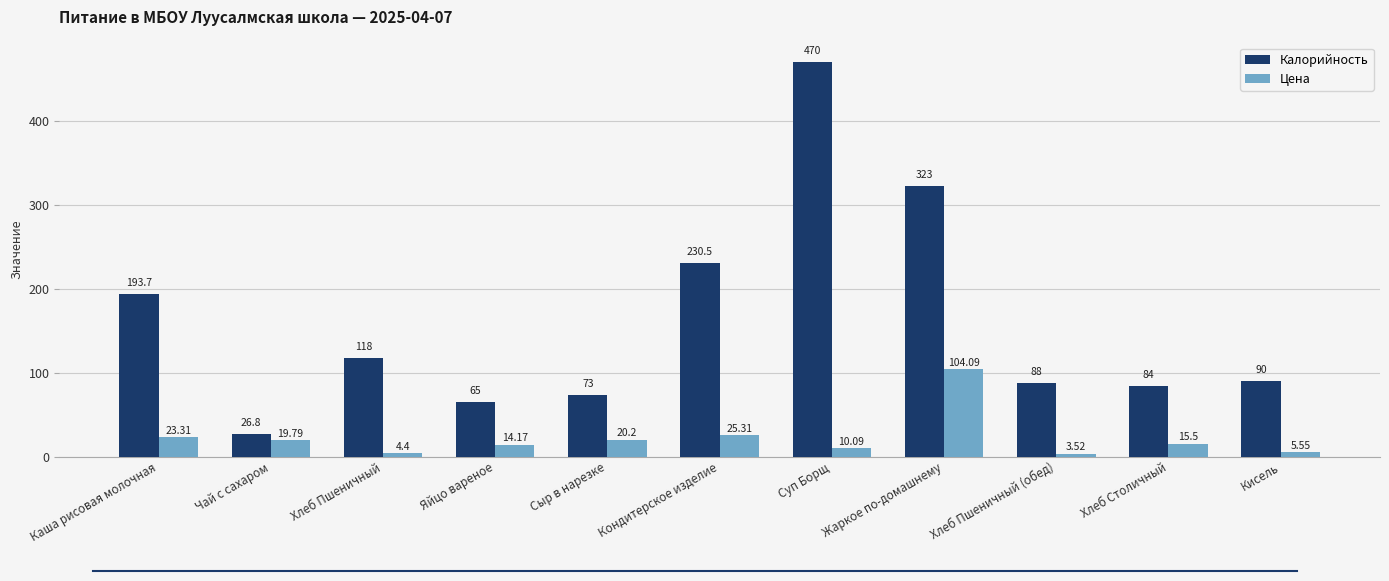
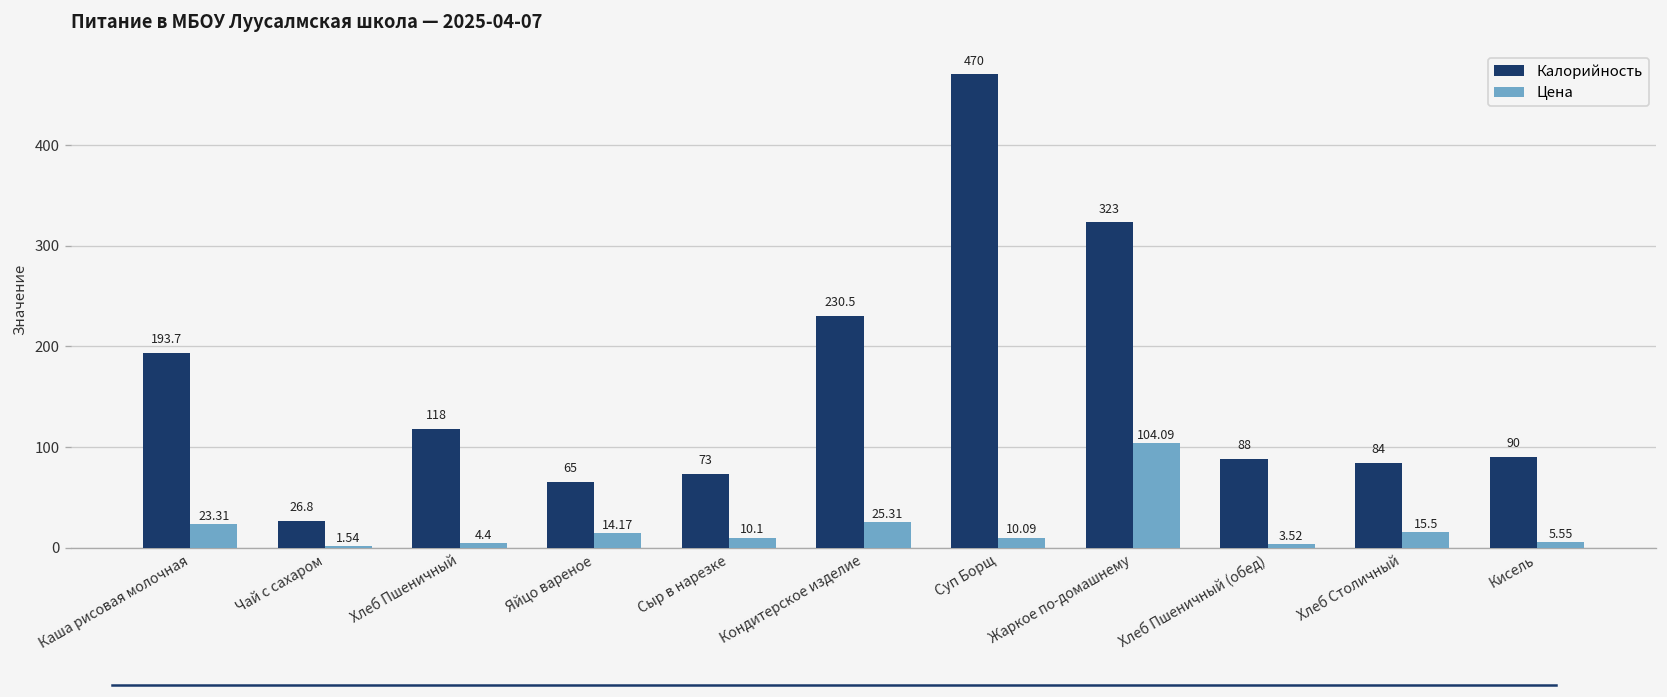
Цена, Чай с сахаром: 19.79 -> 1.54
Цена, Сыр в нарезке: 20.2 -> 10.1
